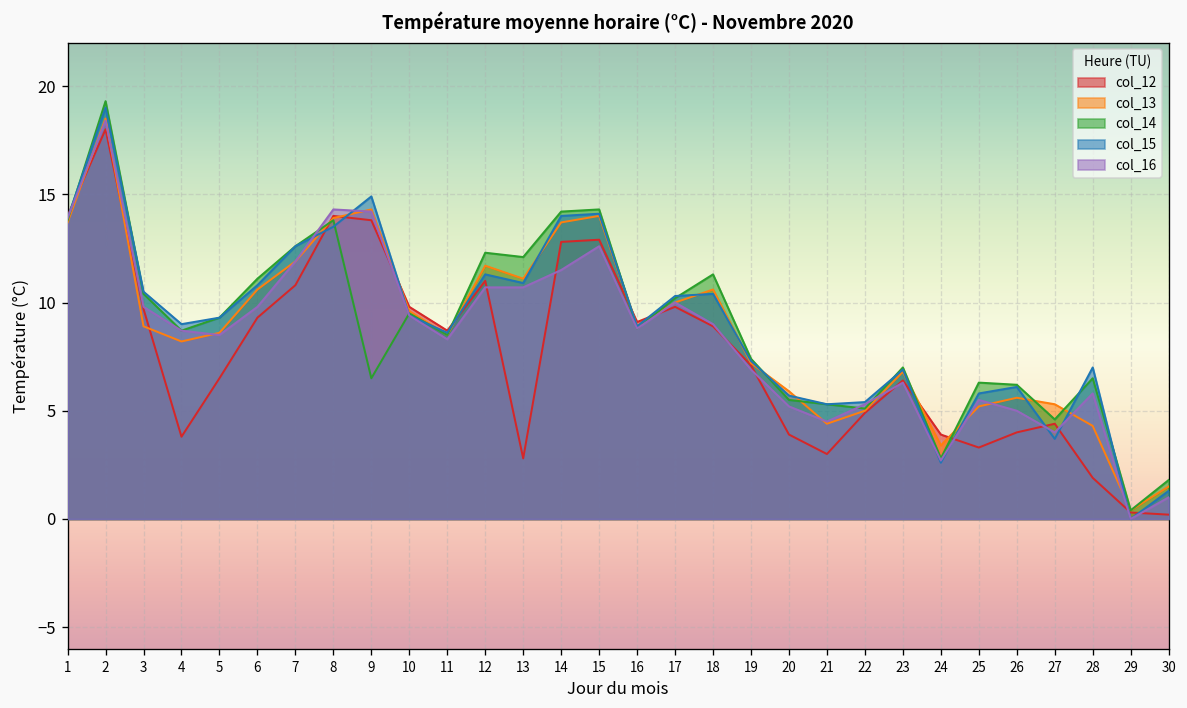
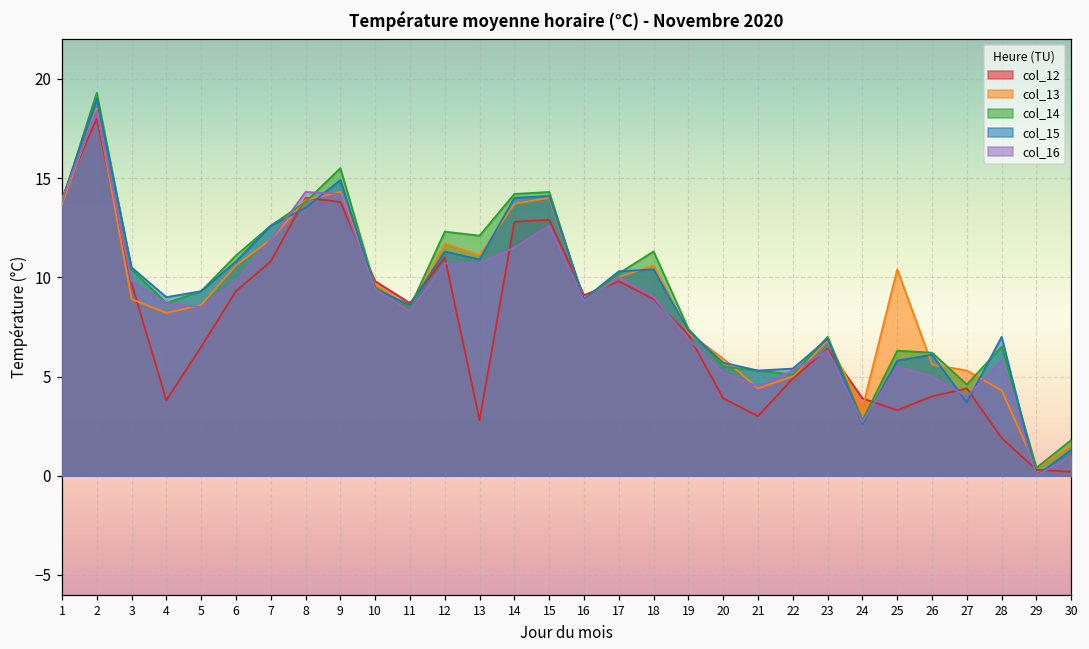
col_14, 9: 6.5 -> 15.5
col_13, 25: 5.2 -> 10.4
